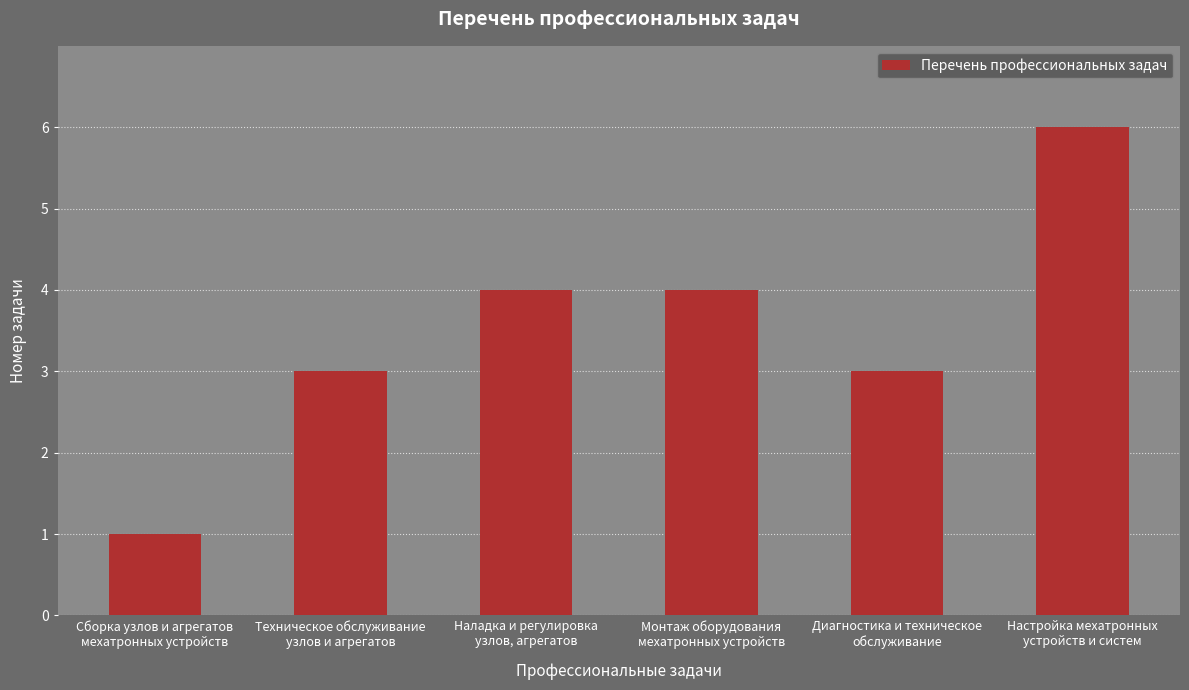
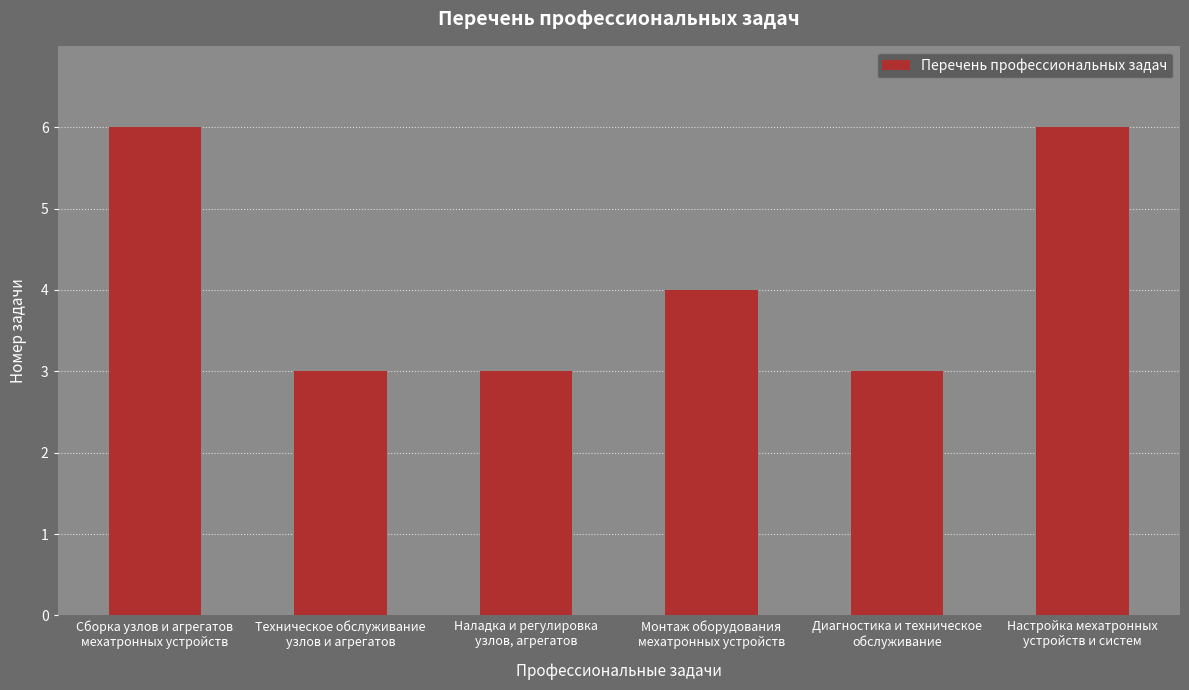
Сборка узлов и агрегатов мехатронных устройств: 1 -> 6
Наладка и регулировка узлов, агрегатов: 4 -> 3
